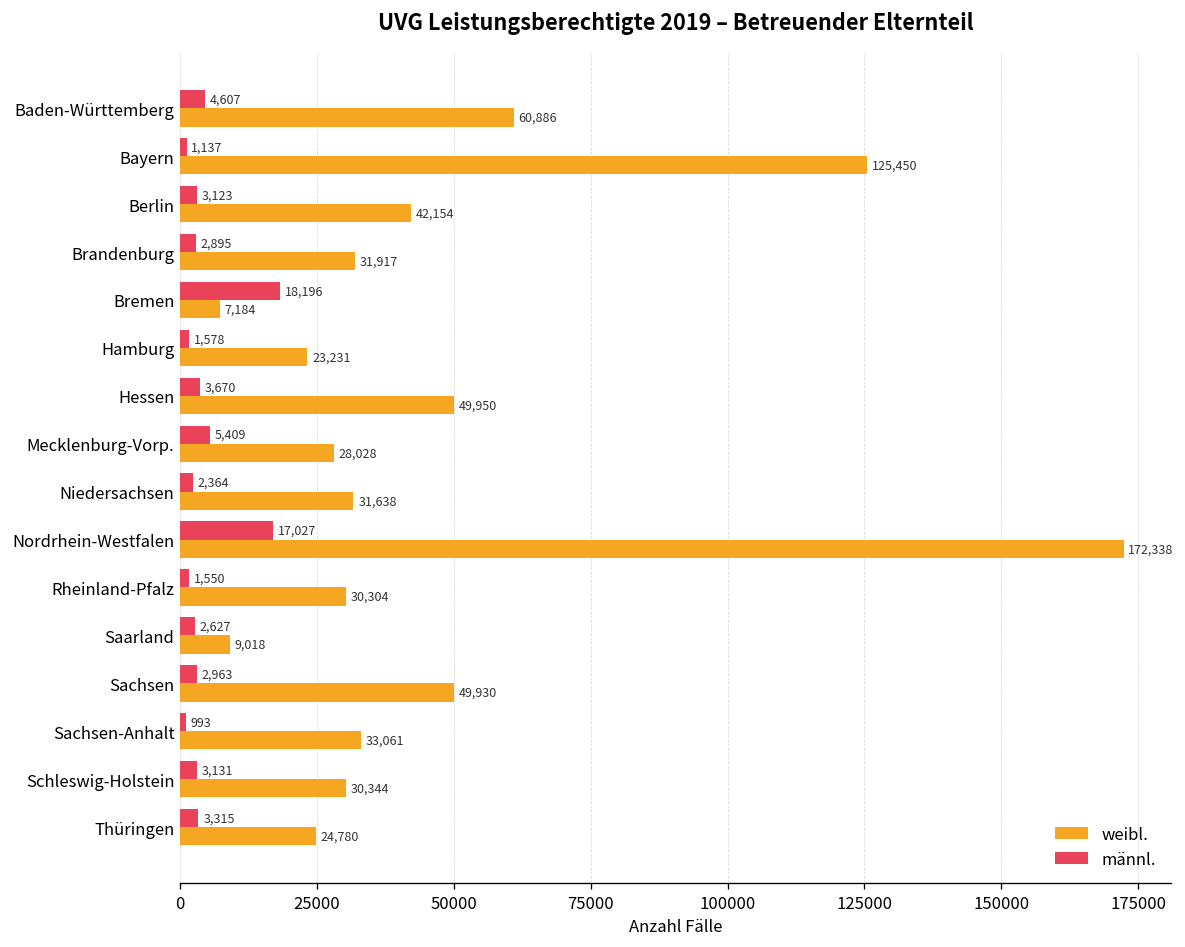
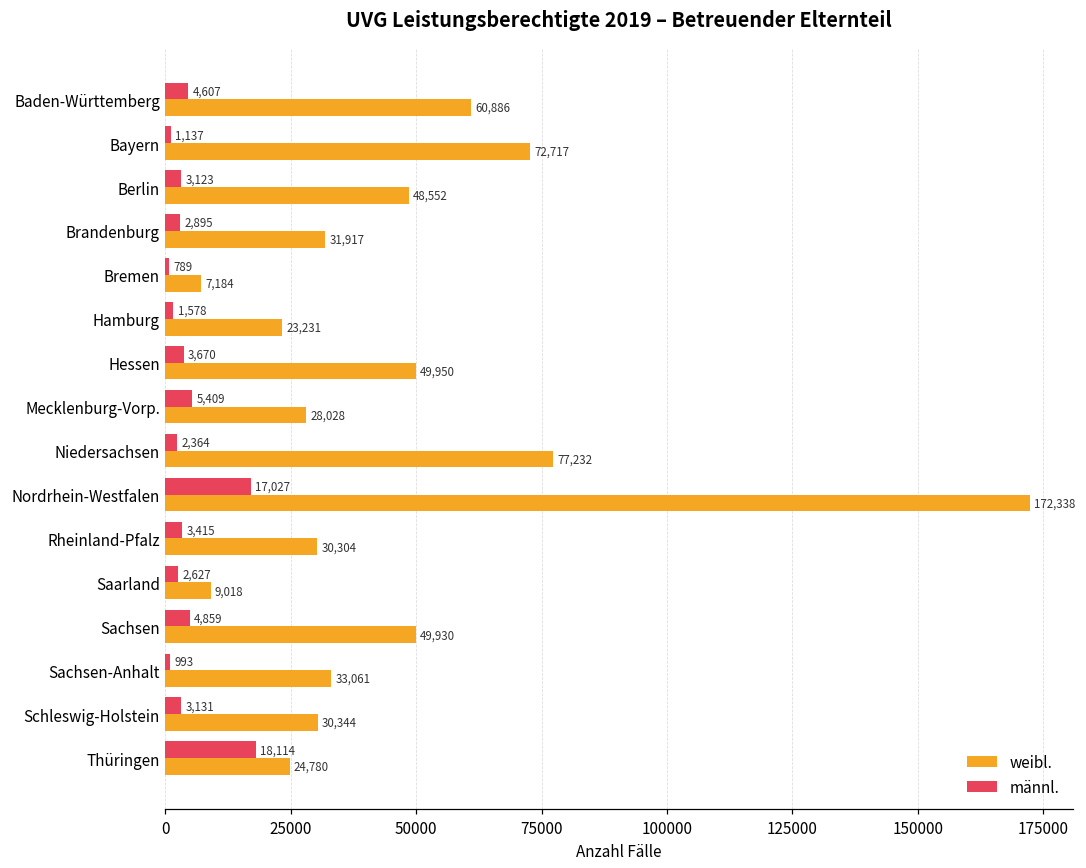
weibl., Bayern: 125,450 -> 72,717
weibl., Berlin: 42,154 -> 48,552
männl., Bremen: 18,196 -> 789
weibl., Niedersachsen: 31,638 -> 77,232
männl., Rheinland-Pfalz: 1,550 -> 3,415
männl., Sachsen: 2,963 -> 4,859
männl., Thüringen: 3,315 -> 18,114
